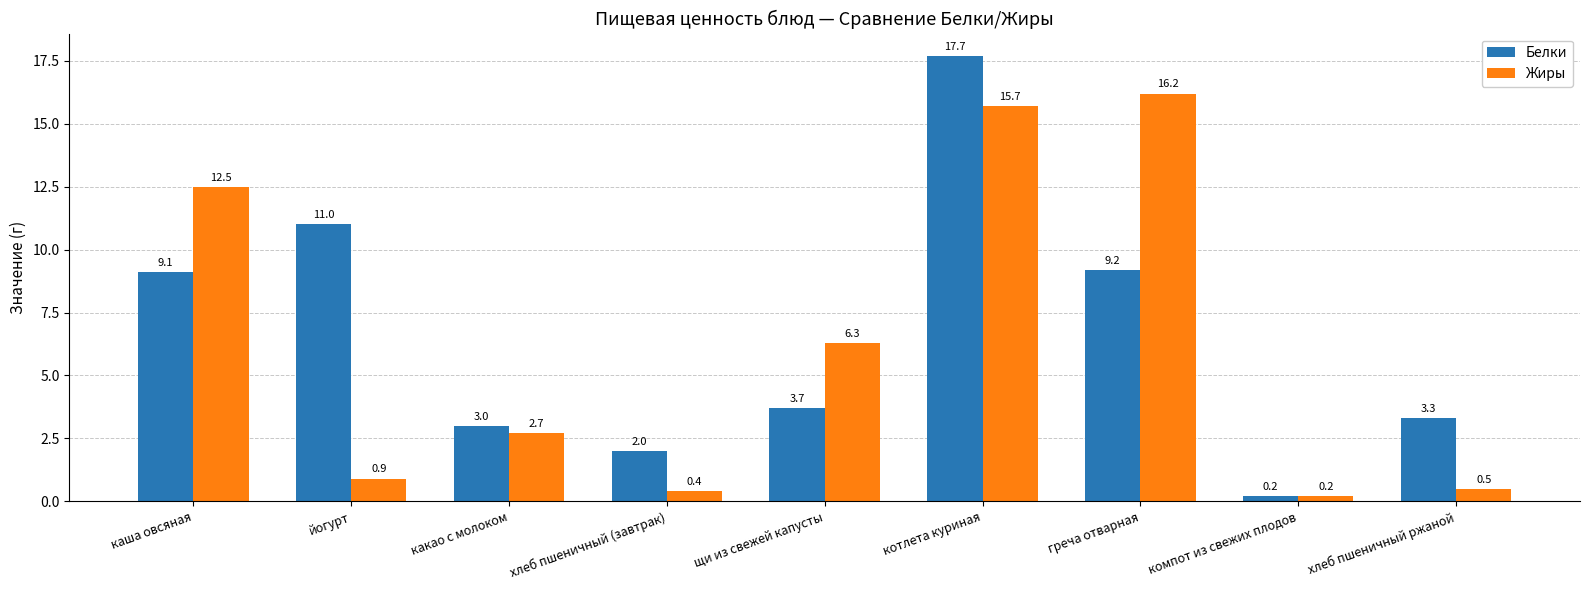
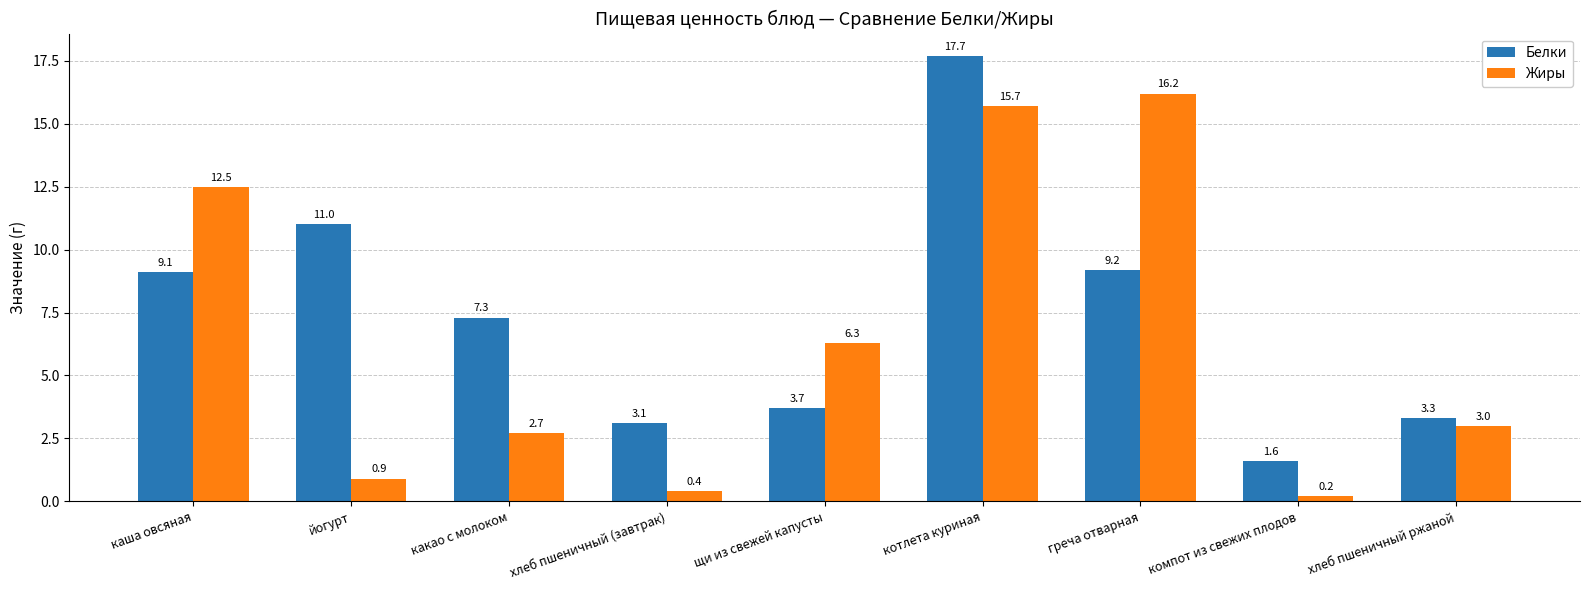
Белки, какао с молоком: 3.0 -> 7.3
Белки, хлеб пшеничный (завтрак): 2.0 -> 3.1
Белки, компот из свежих плодов: 0.2 -> 1.6
Жиры, хлеб пшеничный ржаной: 0.5 -> 3.0
